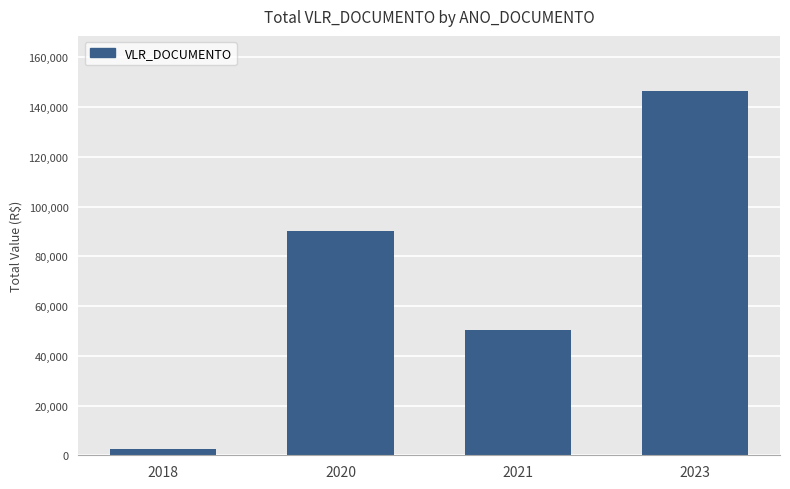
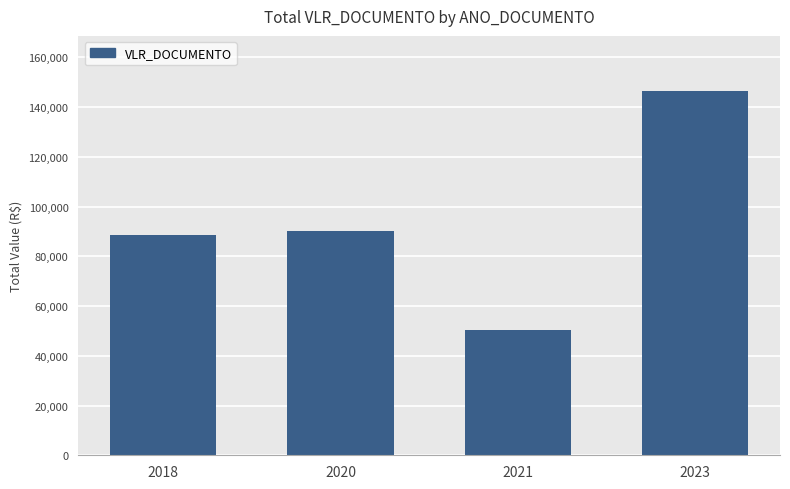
2018: 3,000 -> 89,000
